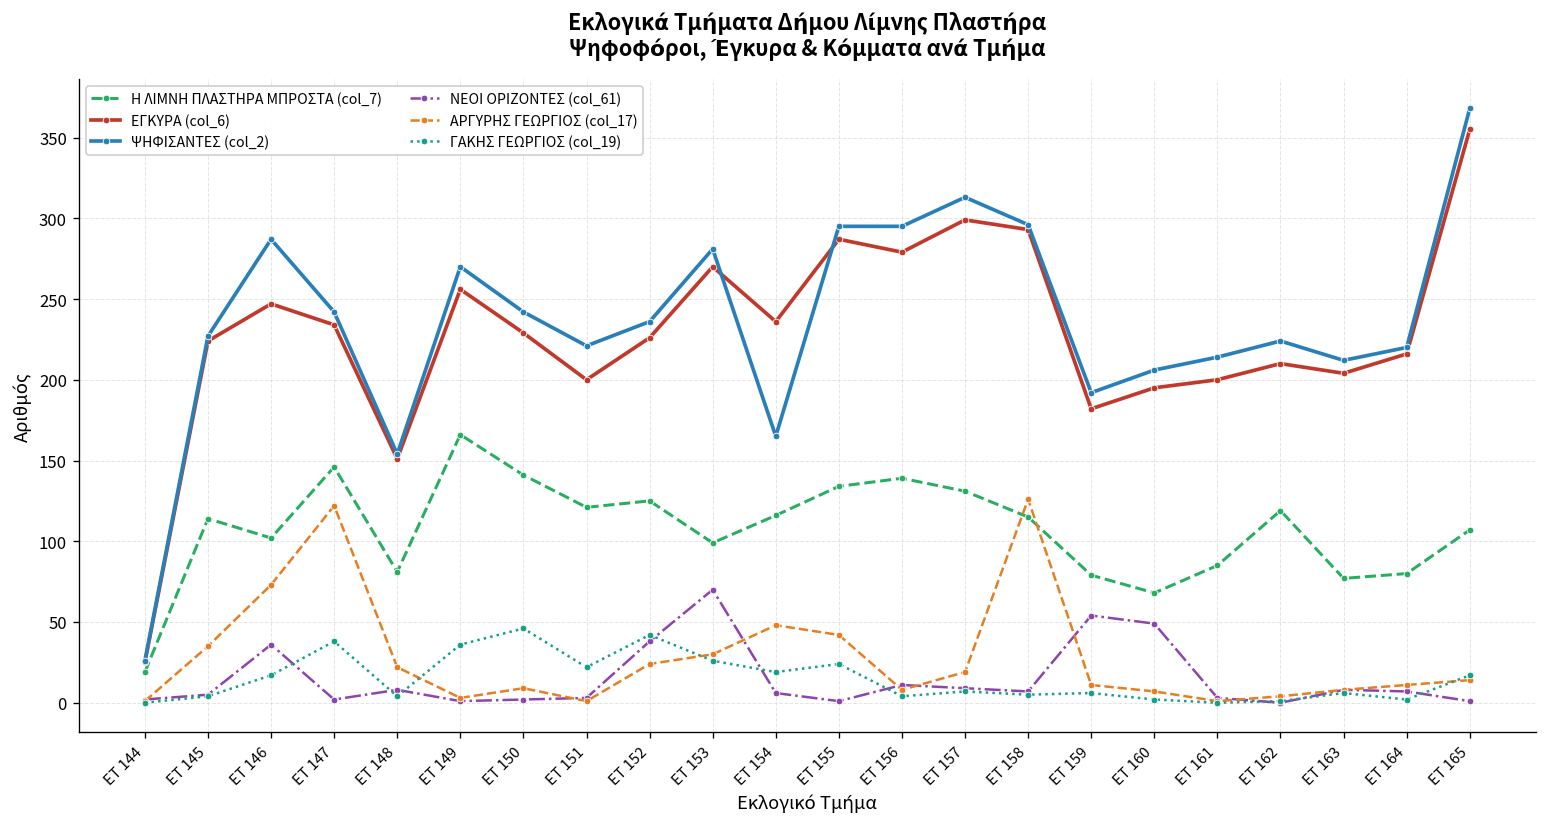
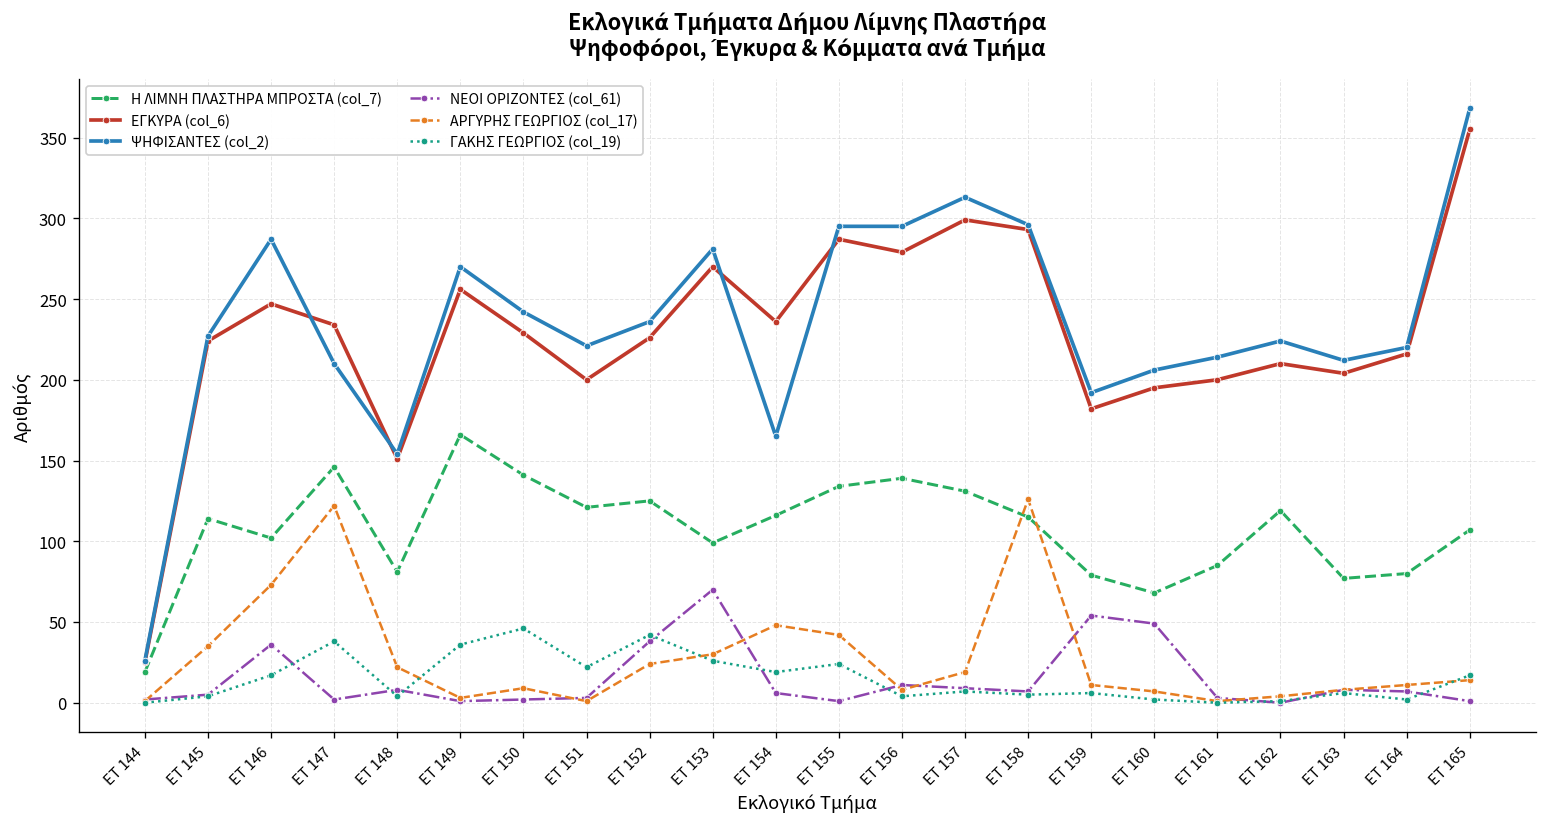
ΨΗΦΙΣΑΝΤΕΣ (col_2), ET 147: 242 -> 210
